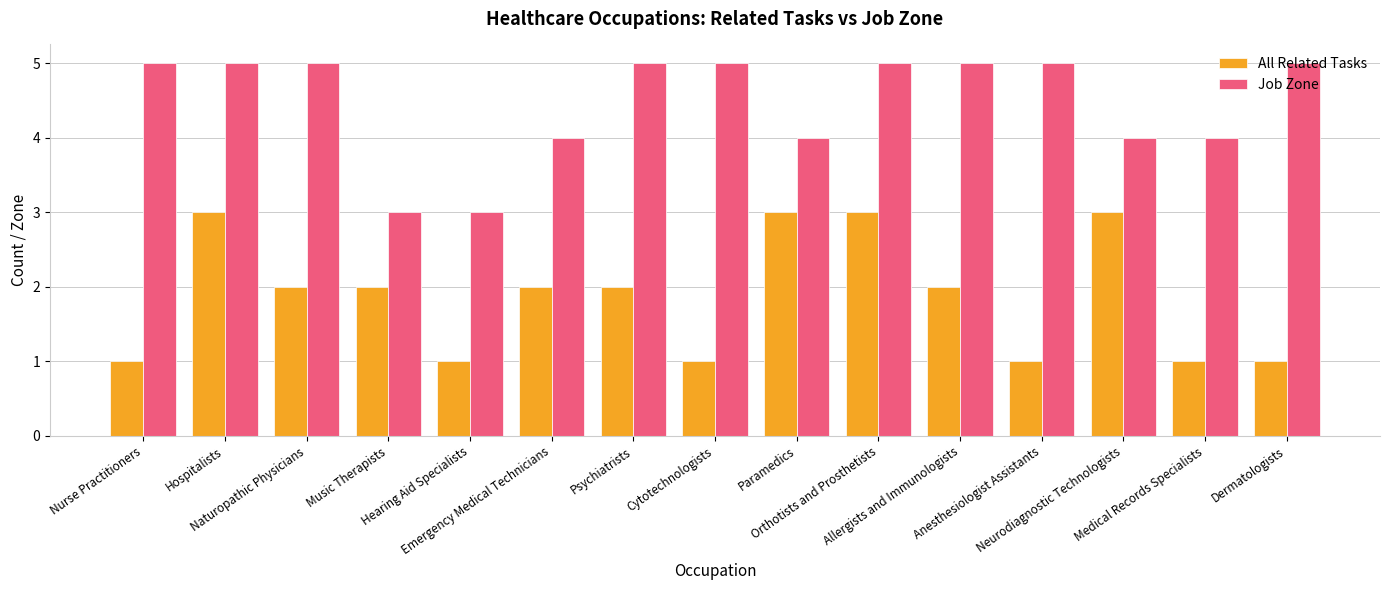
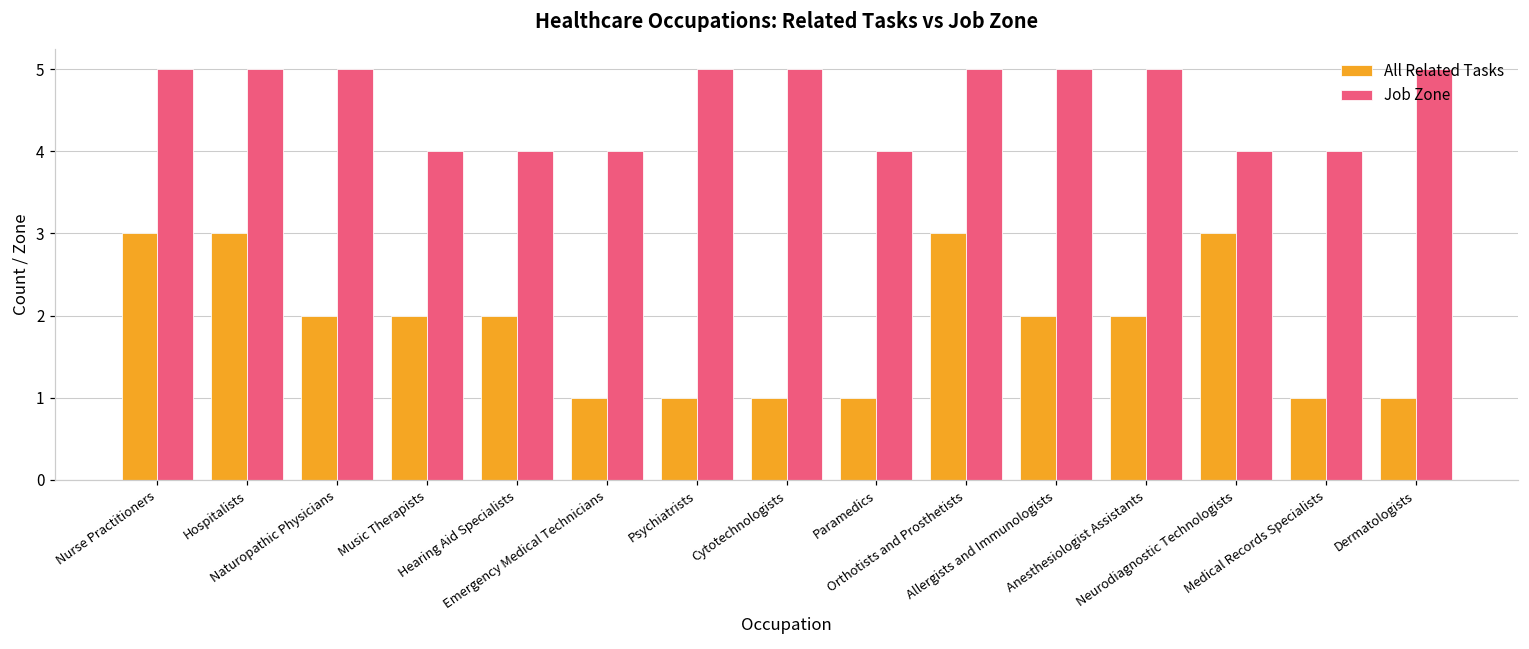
All Related Tasks, Nurse Practitioners: 1 -> 3
Job Zone, Music Therapists: 3 -> 4
All Related Tasks, Hearing Aid Specialists: 1 -> 2
Job Zone, Hearing Aid Specialists: 3 -> 4
All Related Tasks, Emergency Medical Technicians: 2 -> 1
All Related Tasks, Psychiatrists: 2 -> 1
All Related Tasks, Paramedics: 3 -> 1
All Related Tasks, Anesthesiologist Assistants: 1 -> 2
